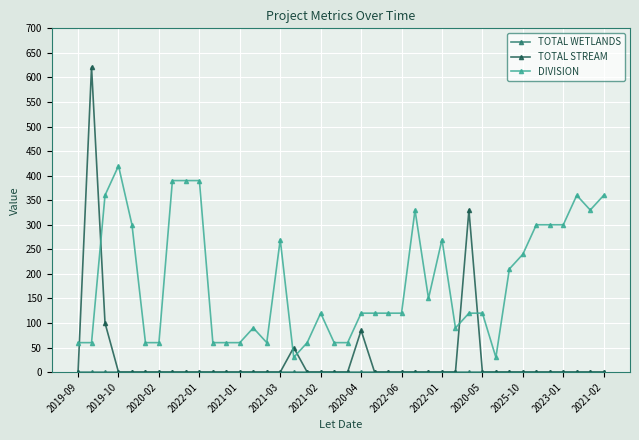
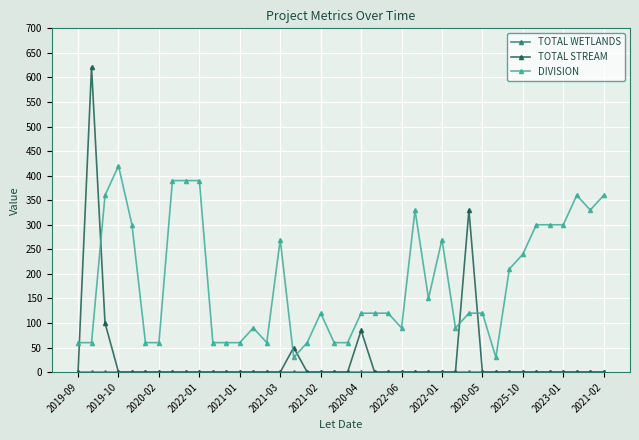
DIVISION, 2022-06: 120 -> 90
